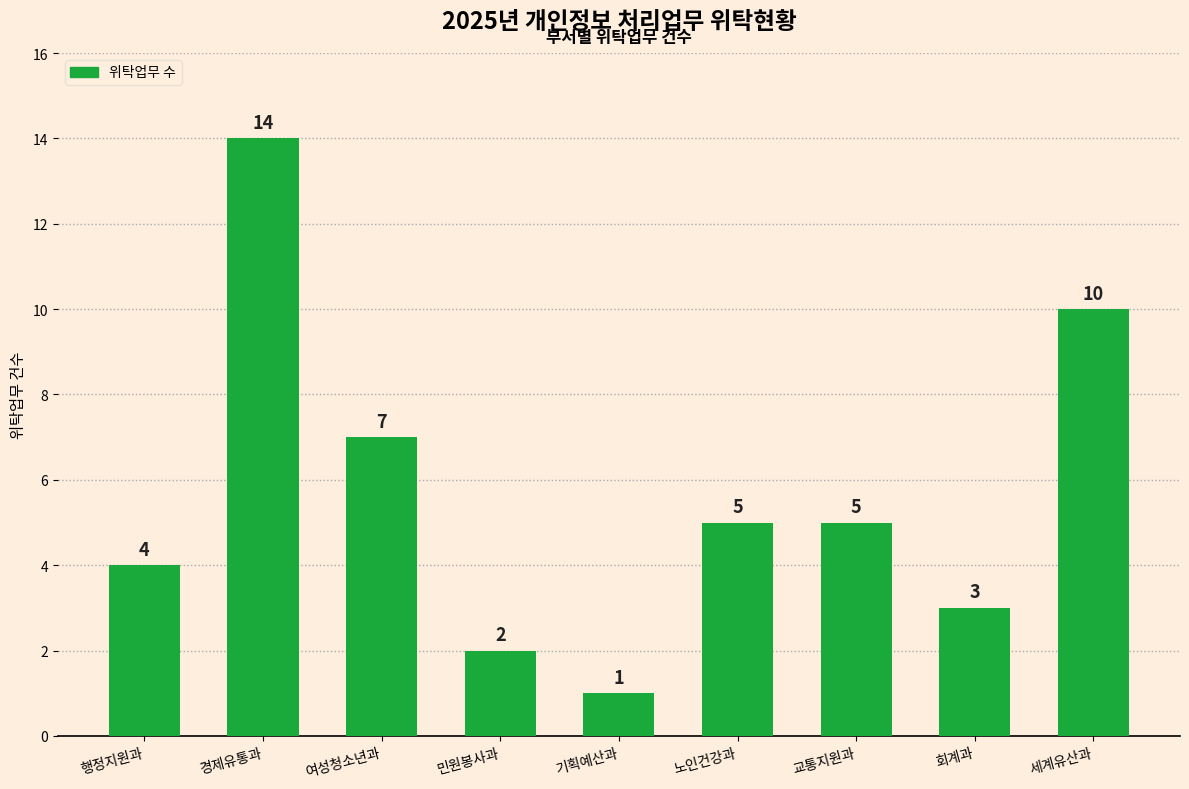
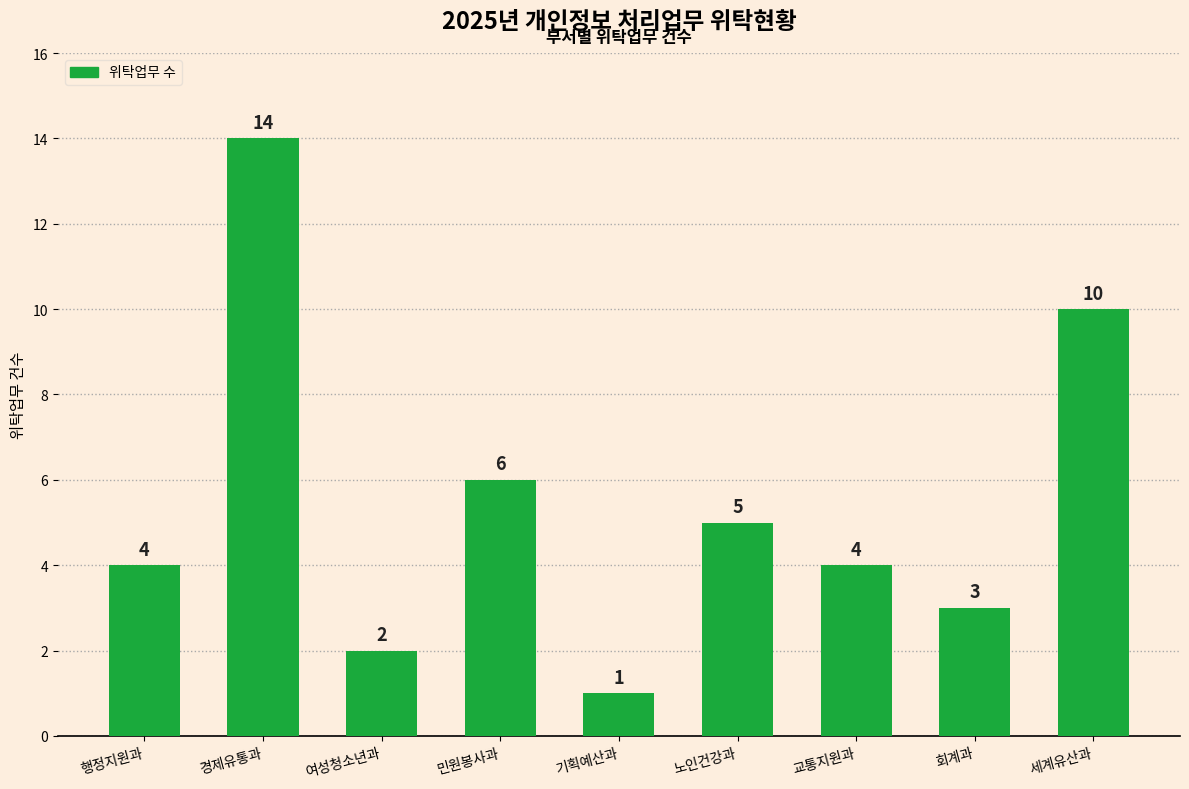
여성청소년과: 7 -> 2
민원봉사과: 2 -> 6
교통지원과: 5 -> 4
